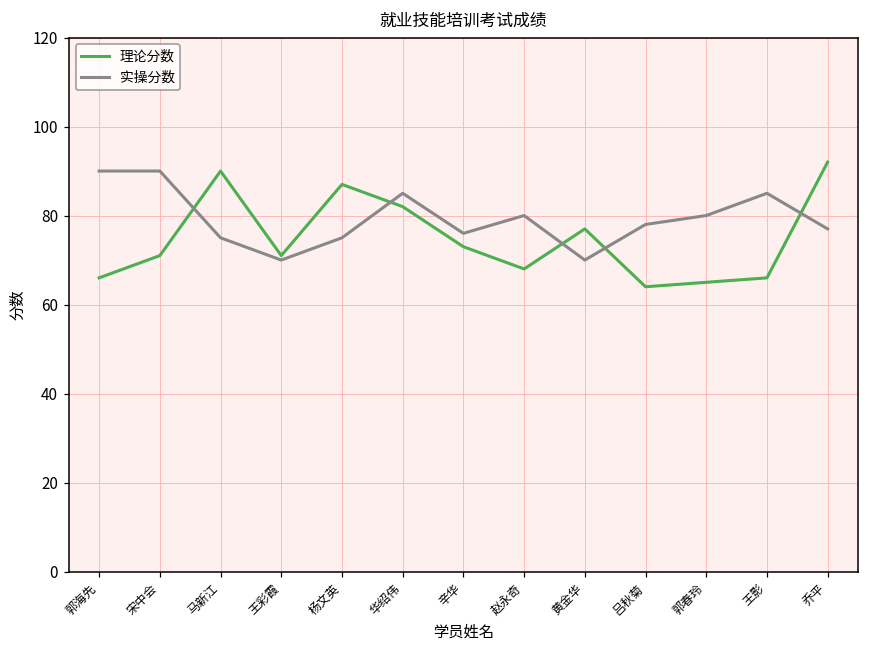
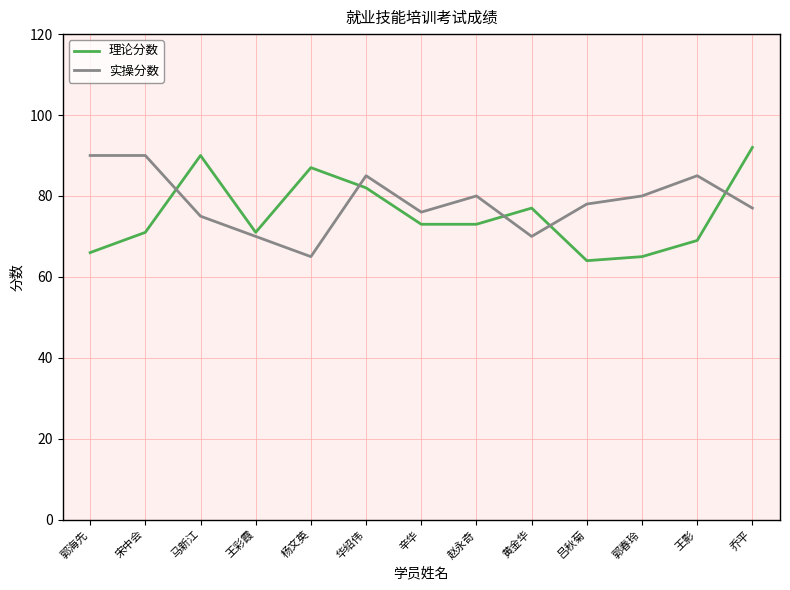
实操分数, 杨文英: 75 -> 65
理论分数, 赵永奇: 68 -> 73
理论分数, 王影: 66 -> 69
